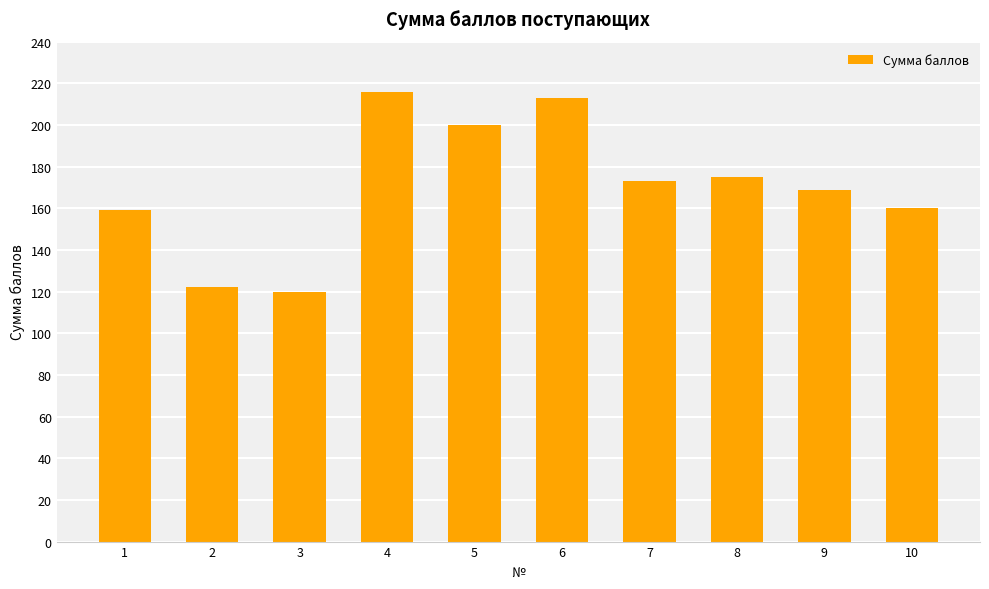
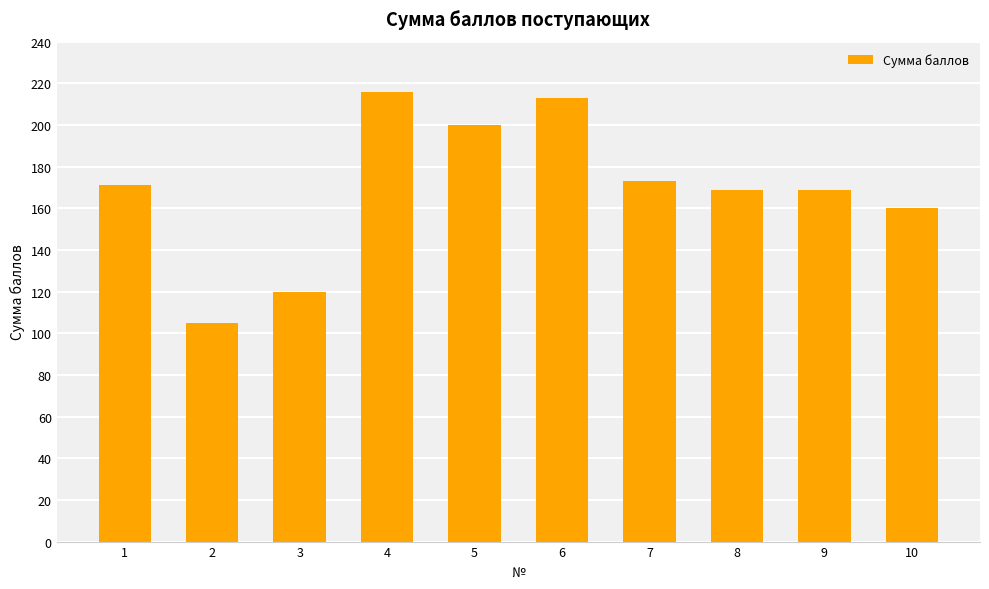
1: 159 -> 171
2: 122 -> 105
8: 175 -> 169
